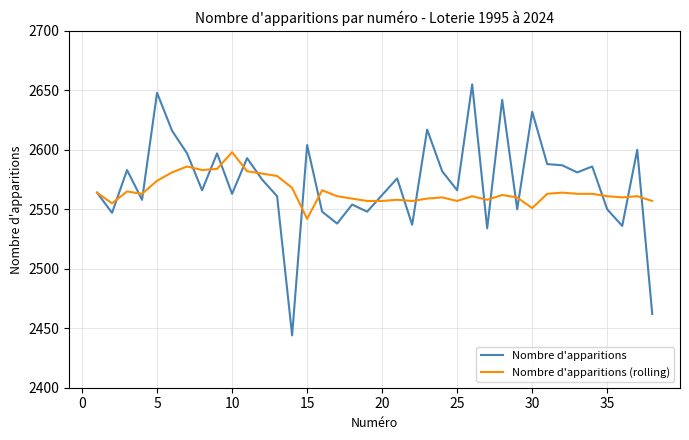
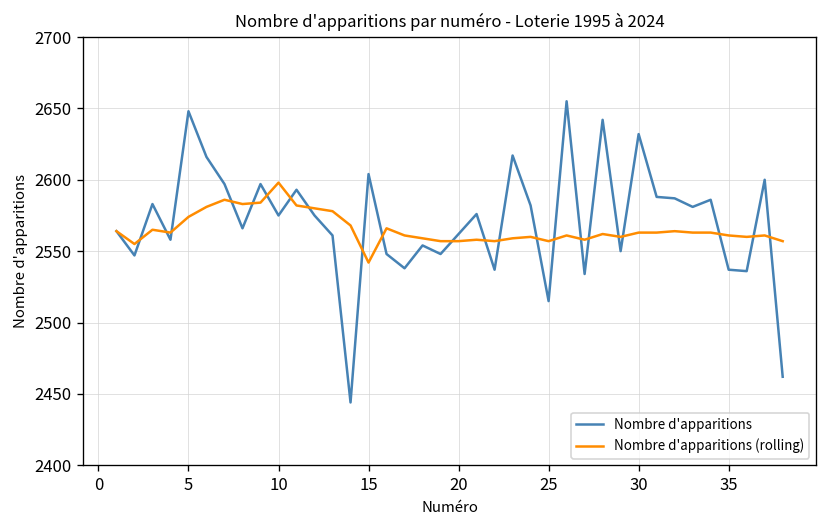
Nombre d'apparitions, 10: 2563 -> 2575
Nombre d'apparitions, 25: 2566 -> 2515
Nombre d'apparitions (rolling), 30: 2551 -> 2563
Nombre d'apparitions, 35: 2550 -> 2537
